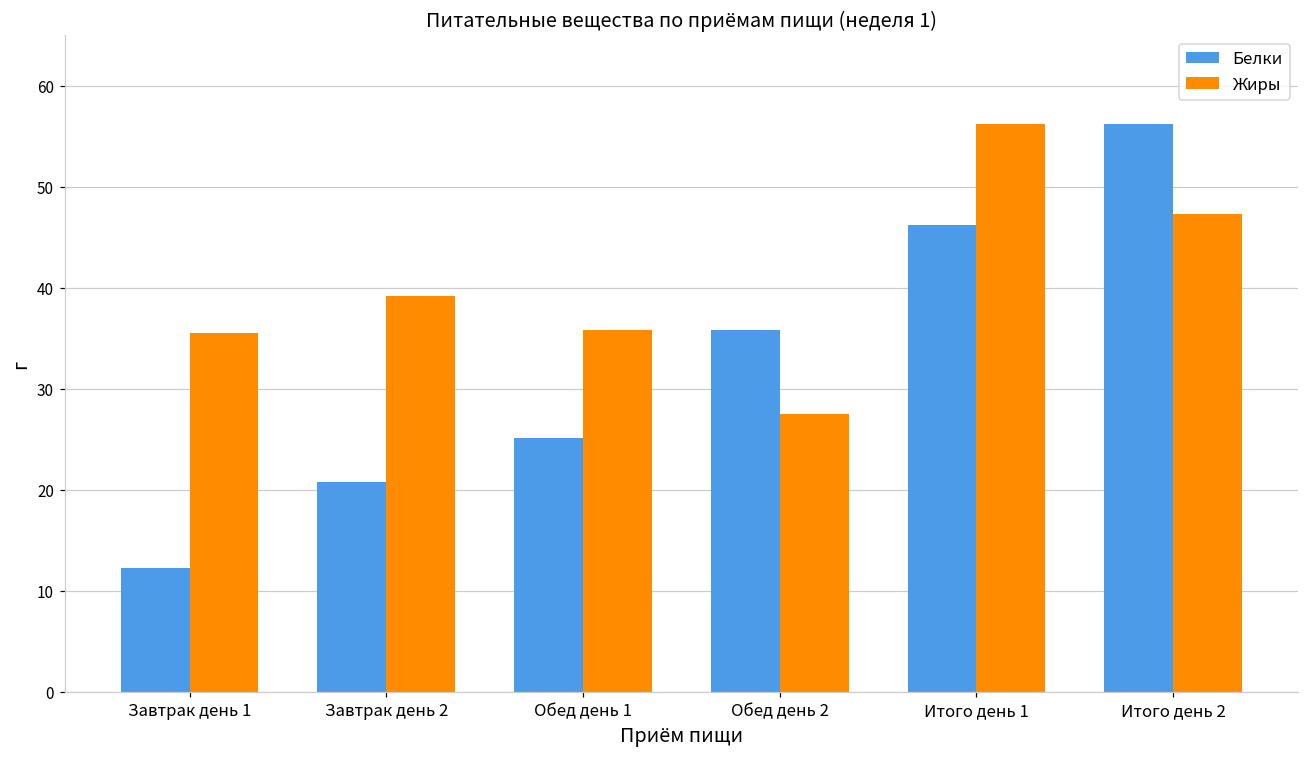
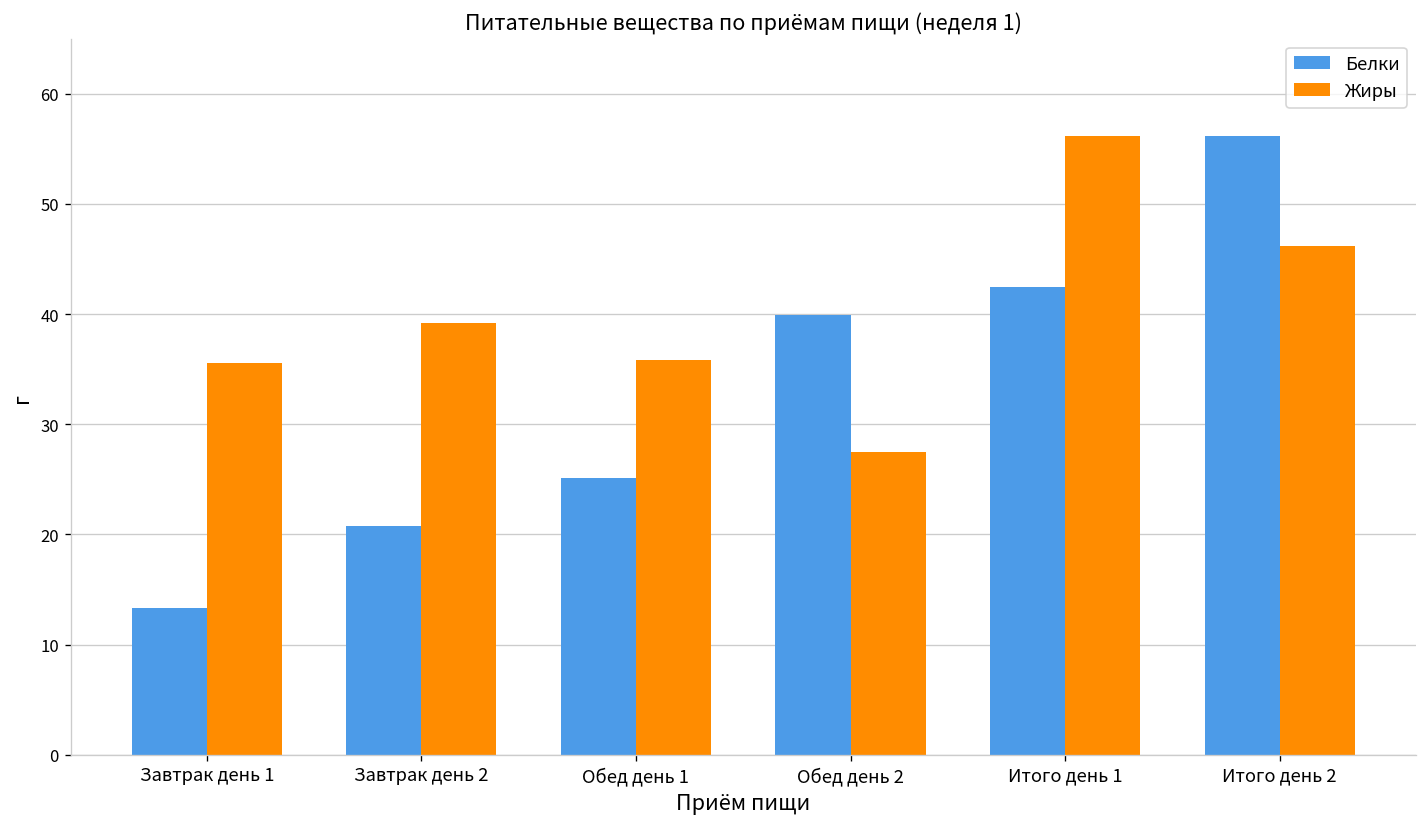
Белки, Завтрак день 1: 12 -> 13
Белки, Обед день 2: 36 -> 40
Белки, Итого день 1: 46 -> 42
Жиры, Итого день 2: 47 -> 46
